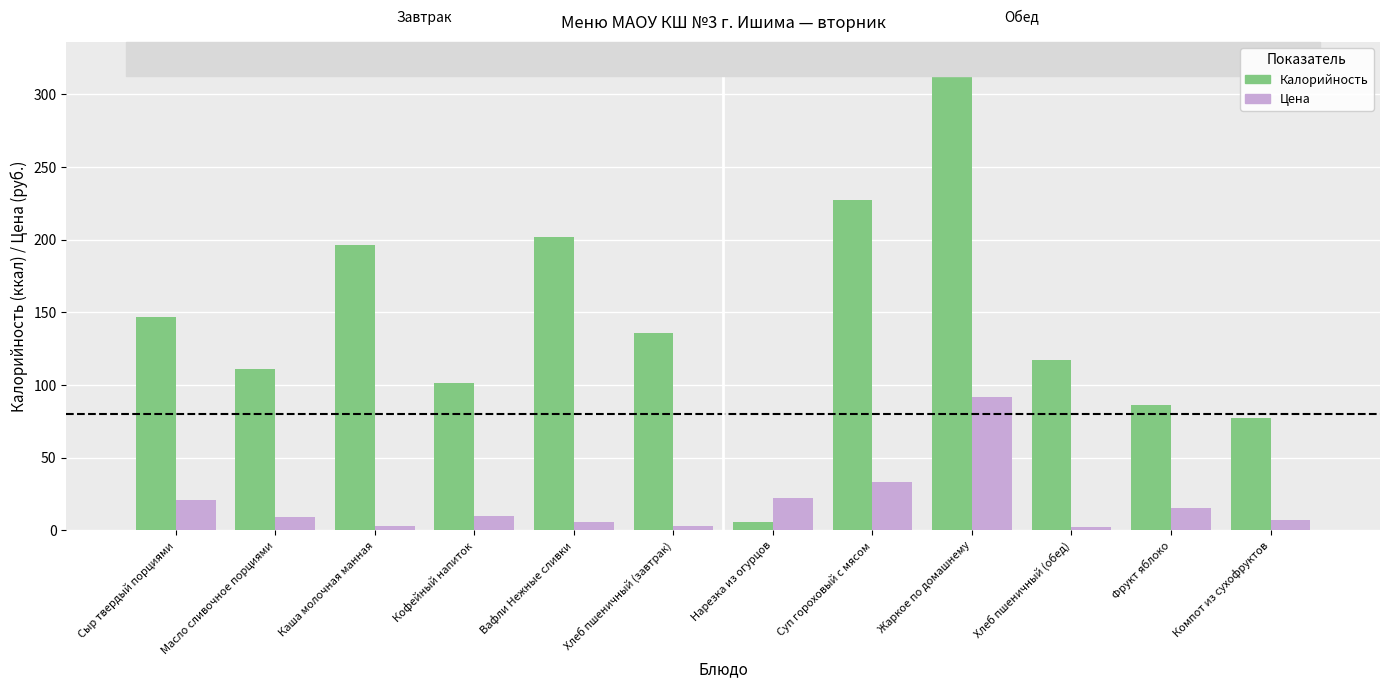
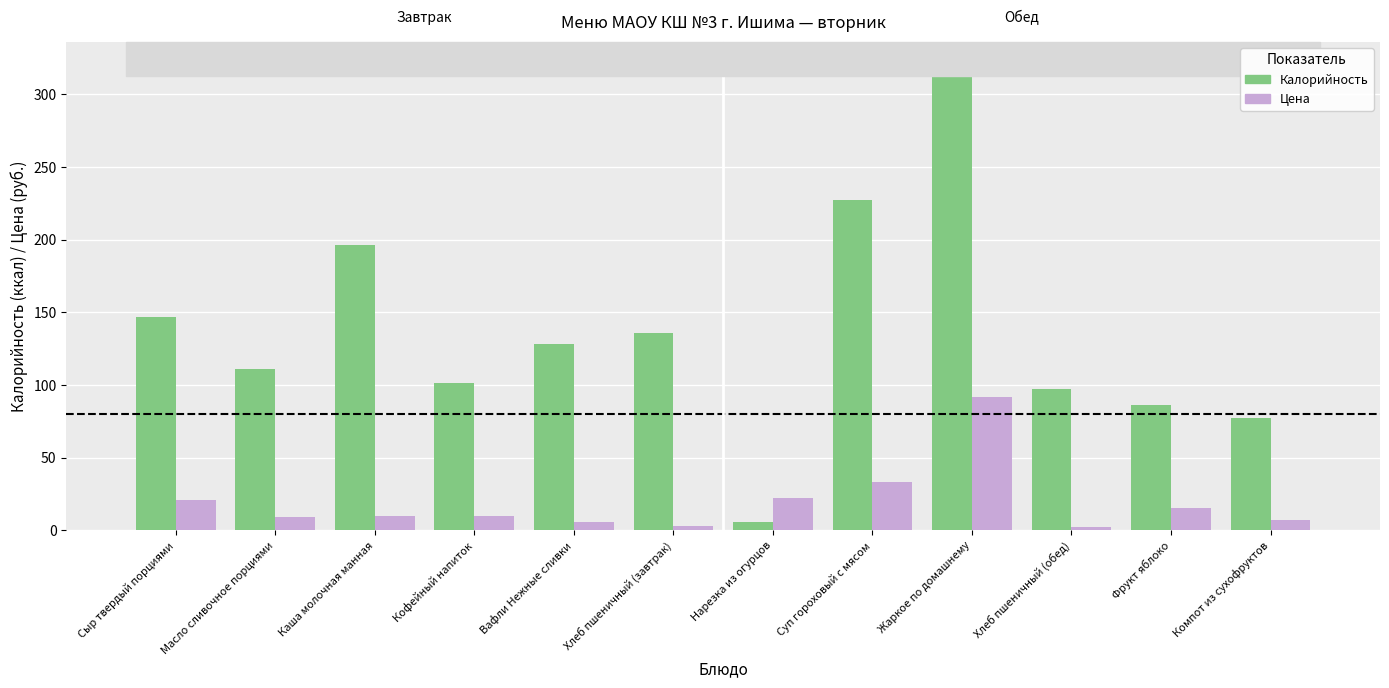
Цена, Каша молочная манная: 3 -> 10
Калорийность, Вафли Нежные сливки: 202 -> 128
Калорийность, Хлеб пшеничный (обед): 117 -> 97
